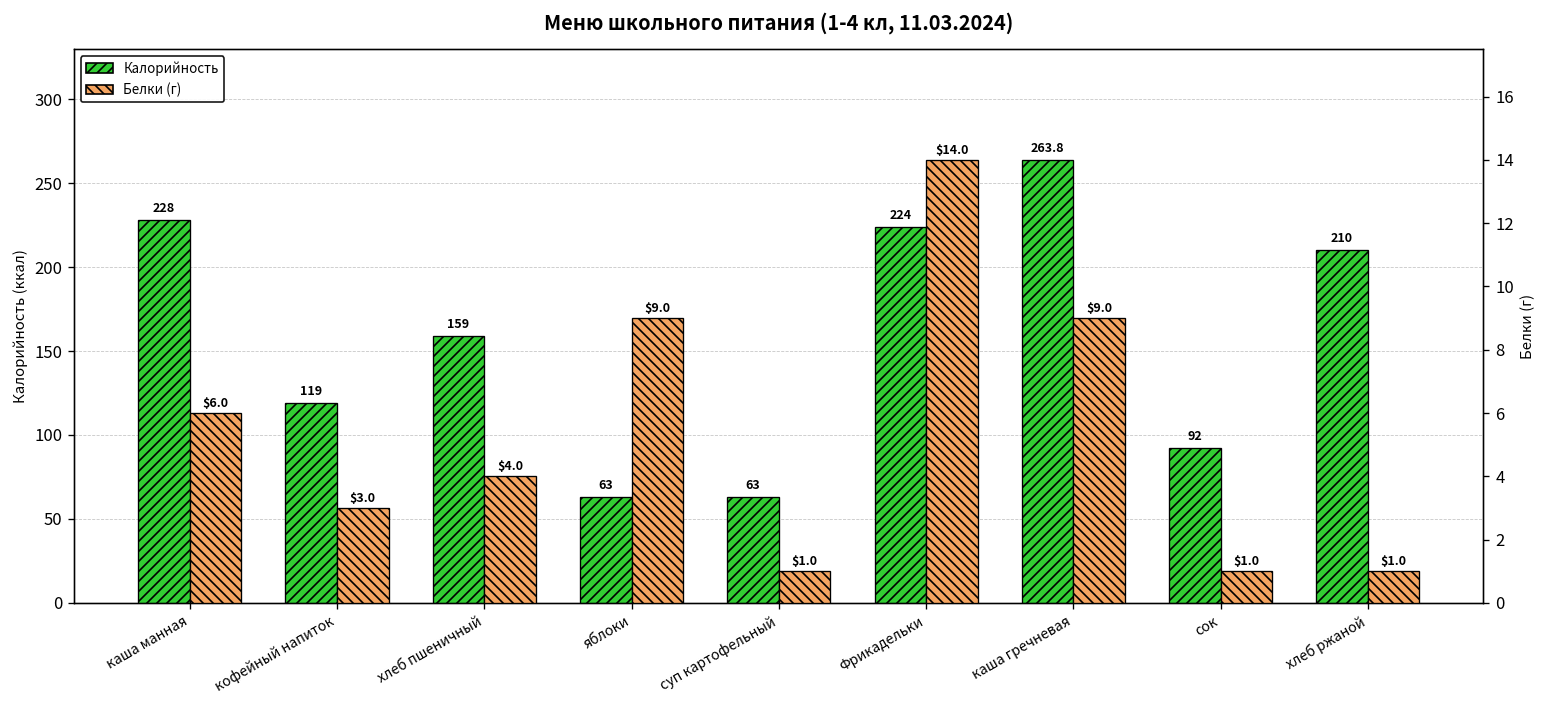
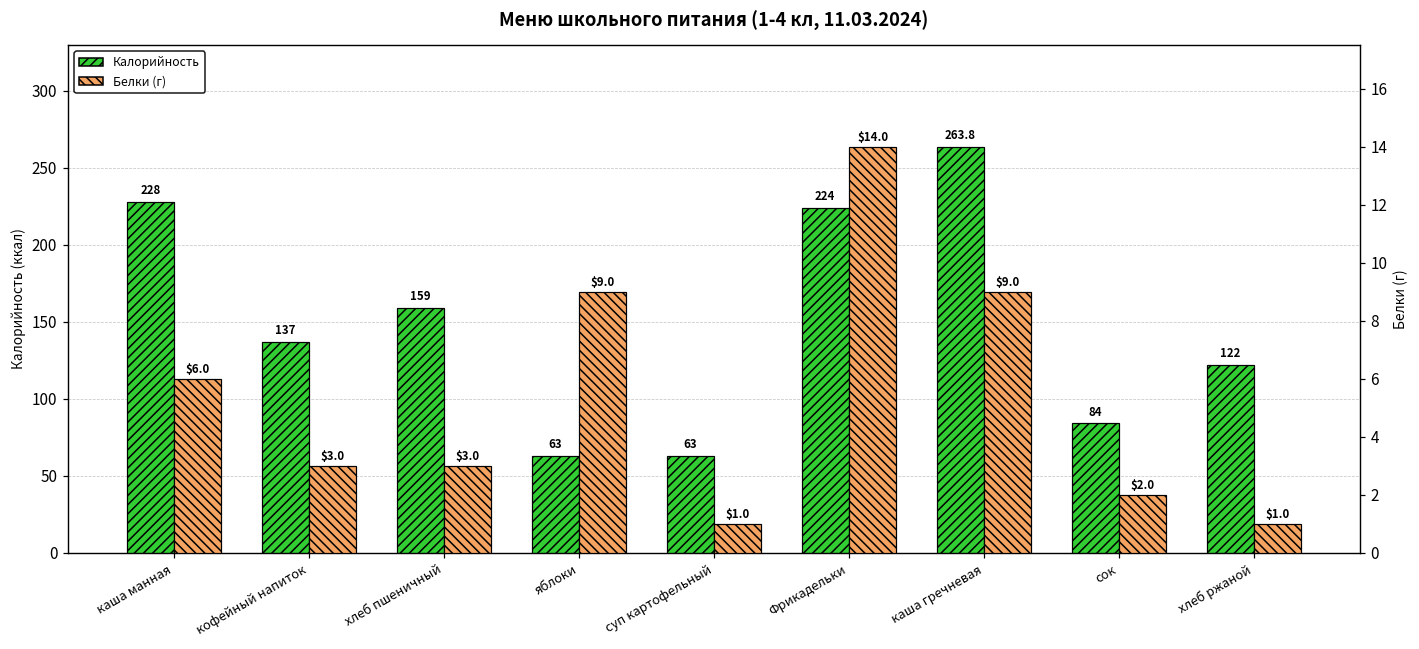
Калорийность, кофейный напиток: 119 -> 137
Калорийность, сок: 92 -> 84
Калорийность, хлеб ржаной: 210 -> 122
Белки (г), хлеб пшеничный: $4.0 -> $3.0
Белки (г), сок: $1.0 -> $2.0
